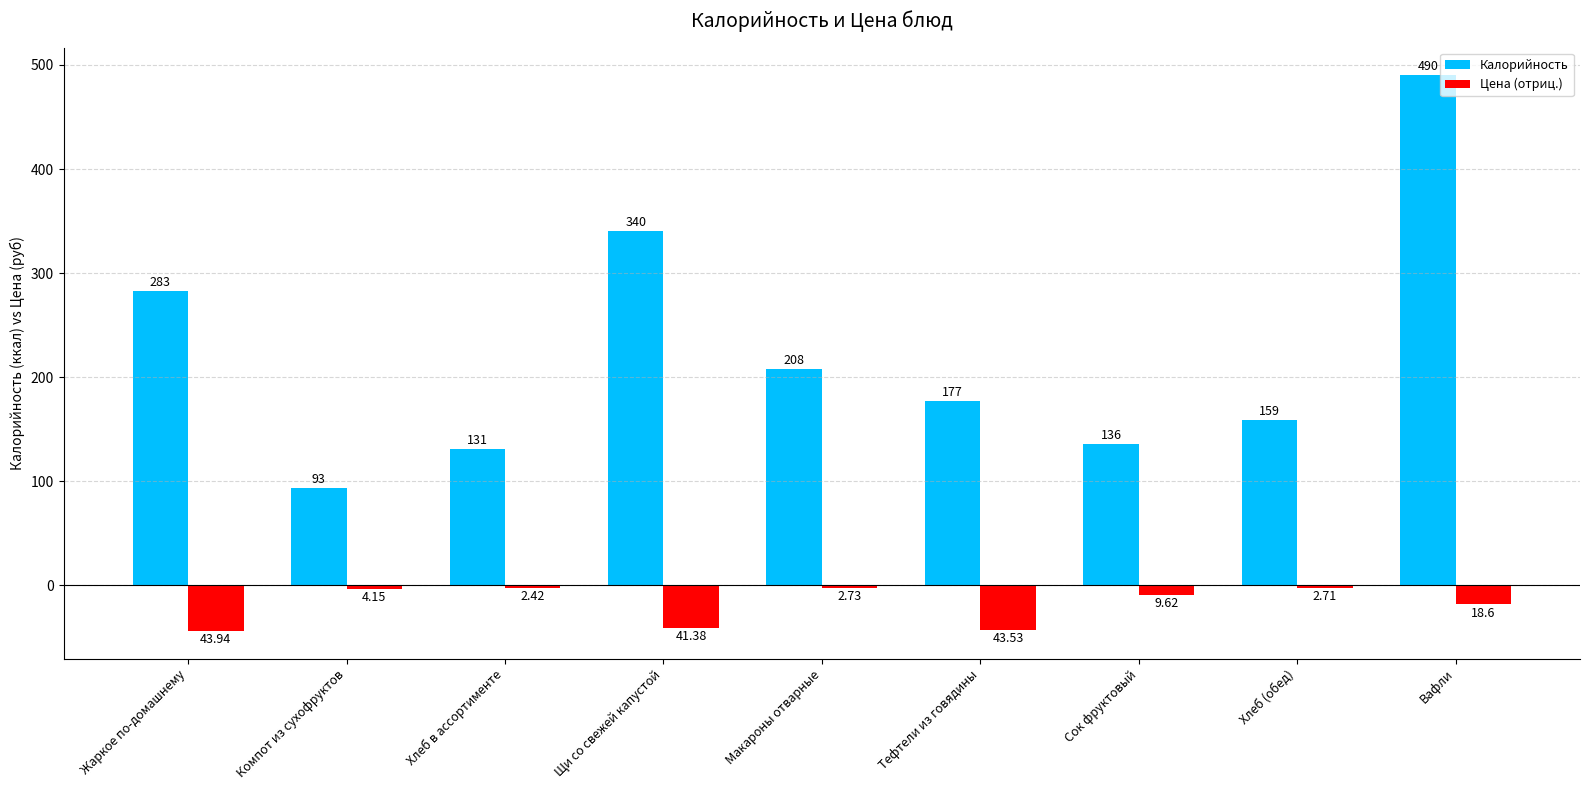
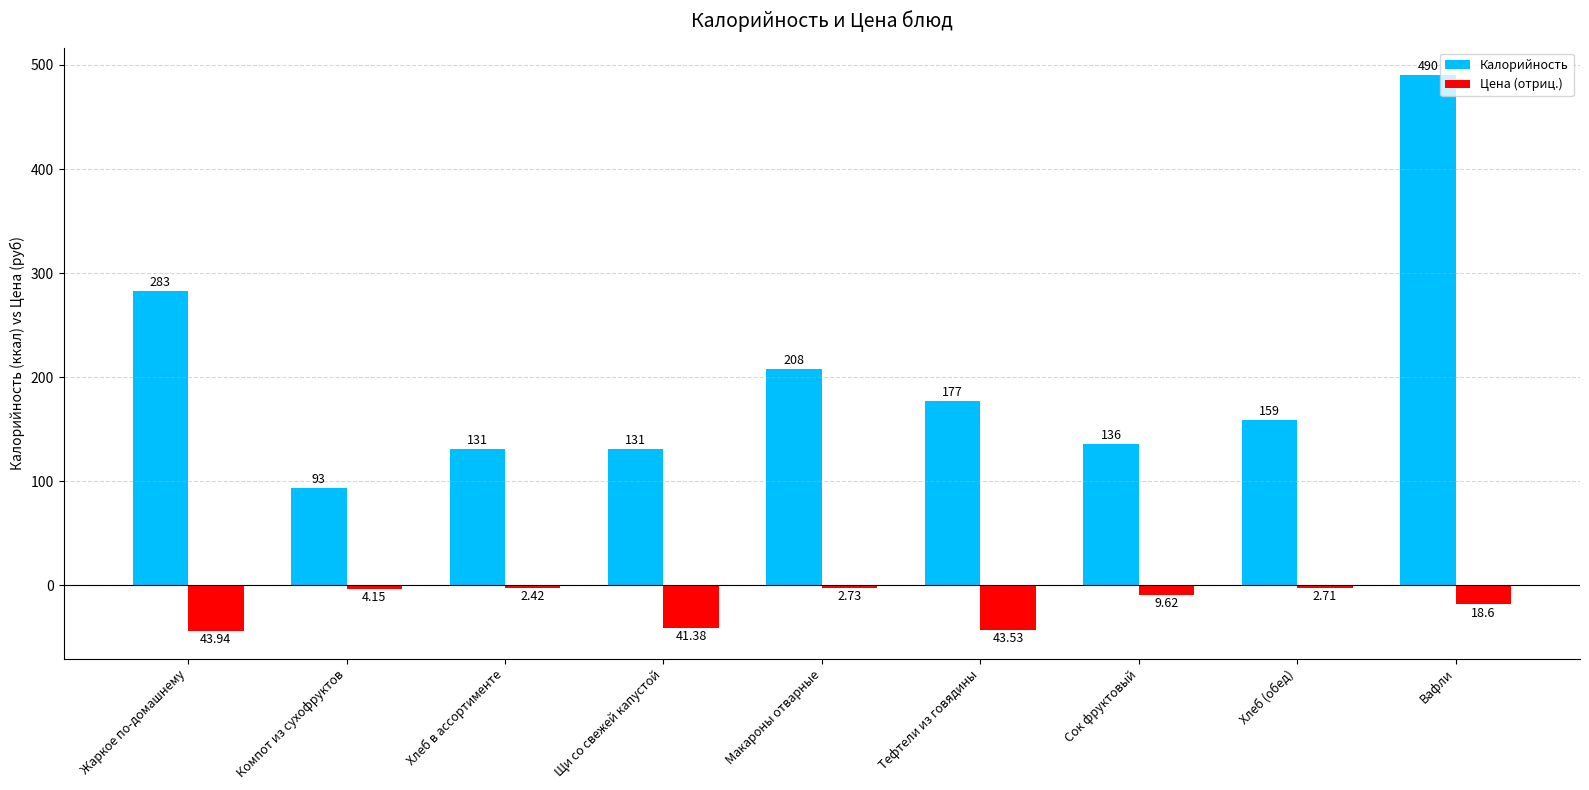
Калорийность, Щи со свежей капустой: 340 -> 131
